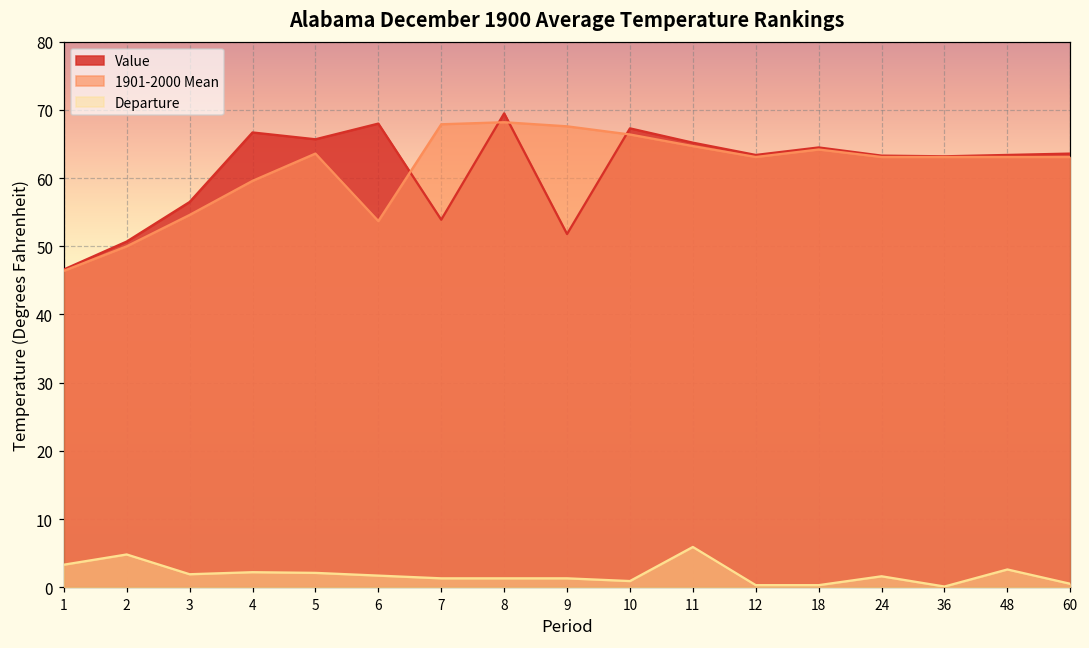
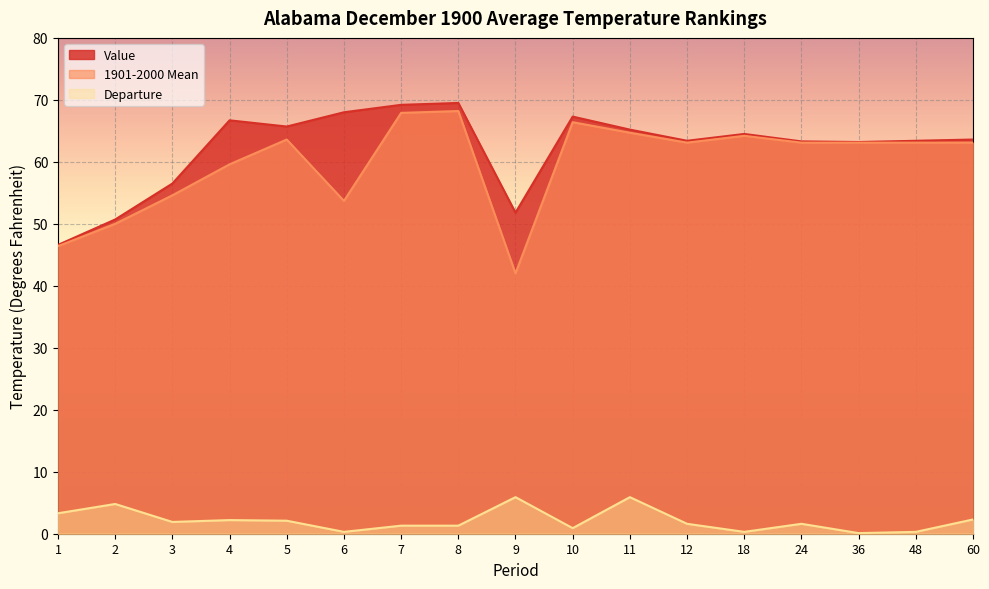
Departure, 6: 2 -> 0
Value, 7: 54 -> 69
1901-2000 Mean, 9: 68 -> 42
Departure, 9: 1 -> 6
Departure, 12: 0 -> 2
Departure, 48: 3 -> 0
Departure, 60: 1 -> 2
